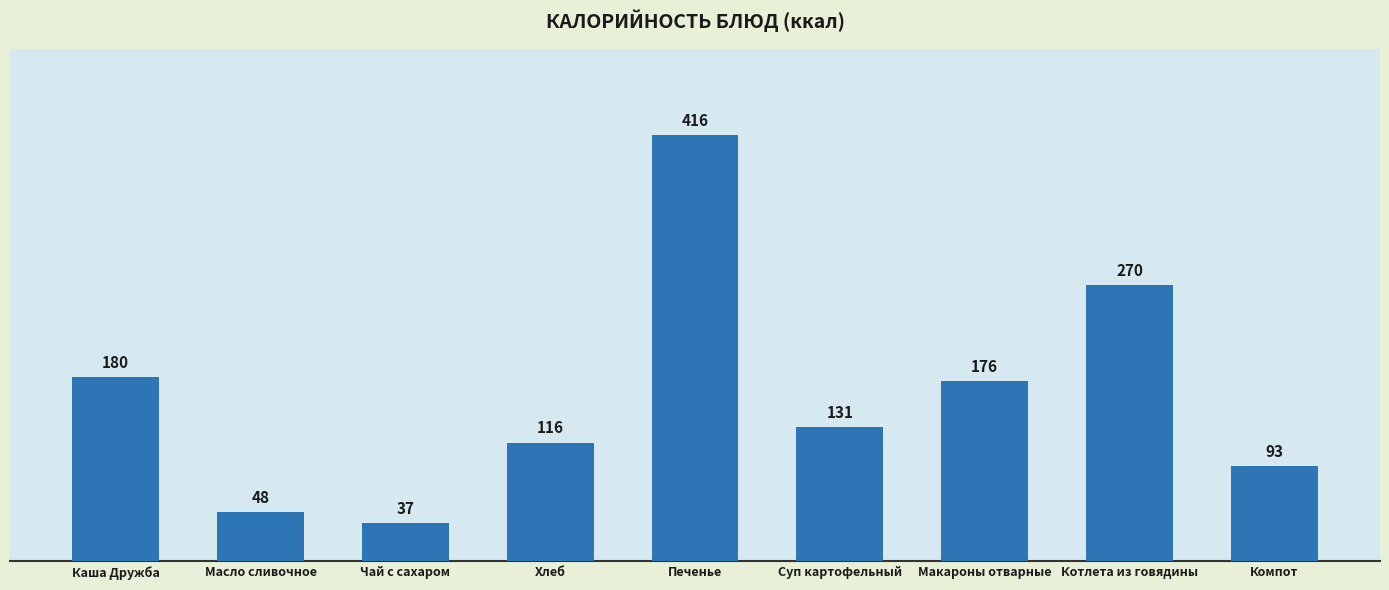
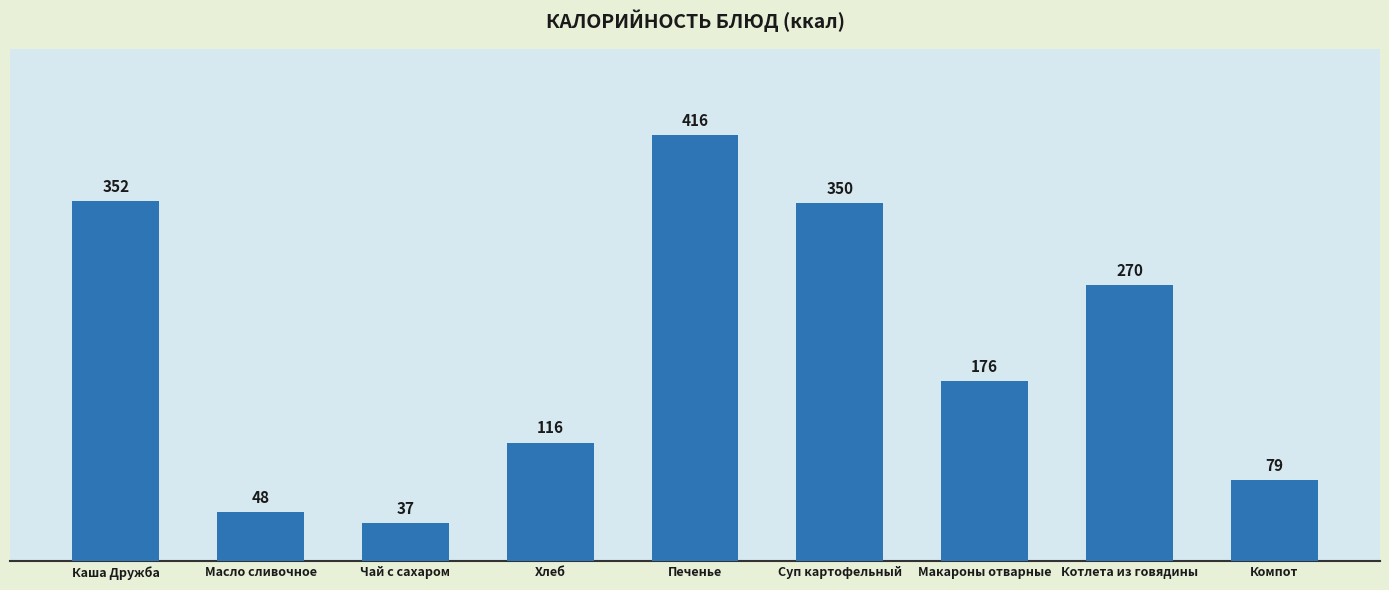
Каша Дружба: 180 -> 352
Суп картофельный: 131 -> 350
Компот: 93 -> 79
